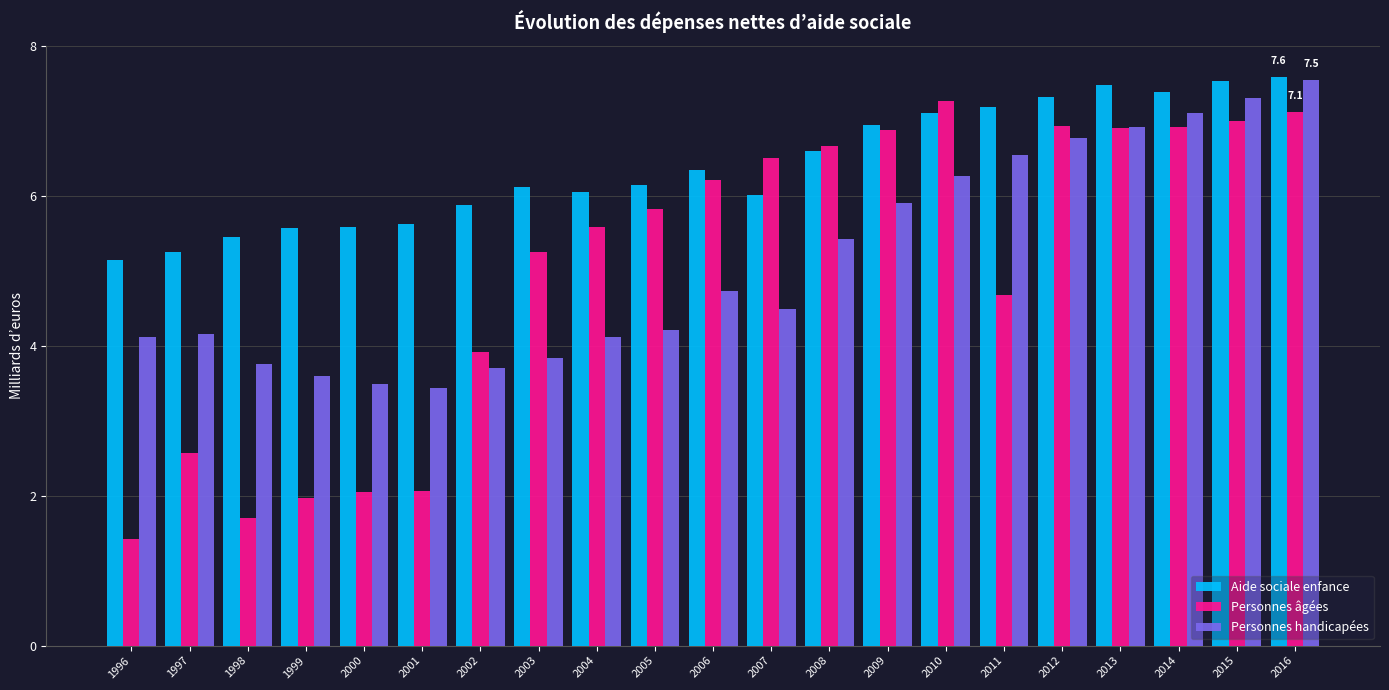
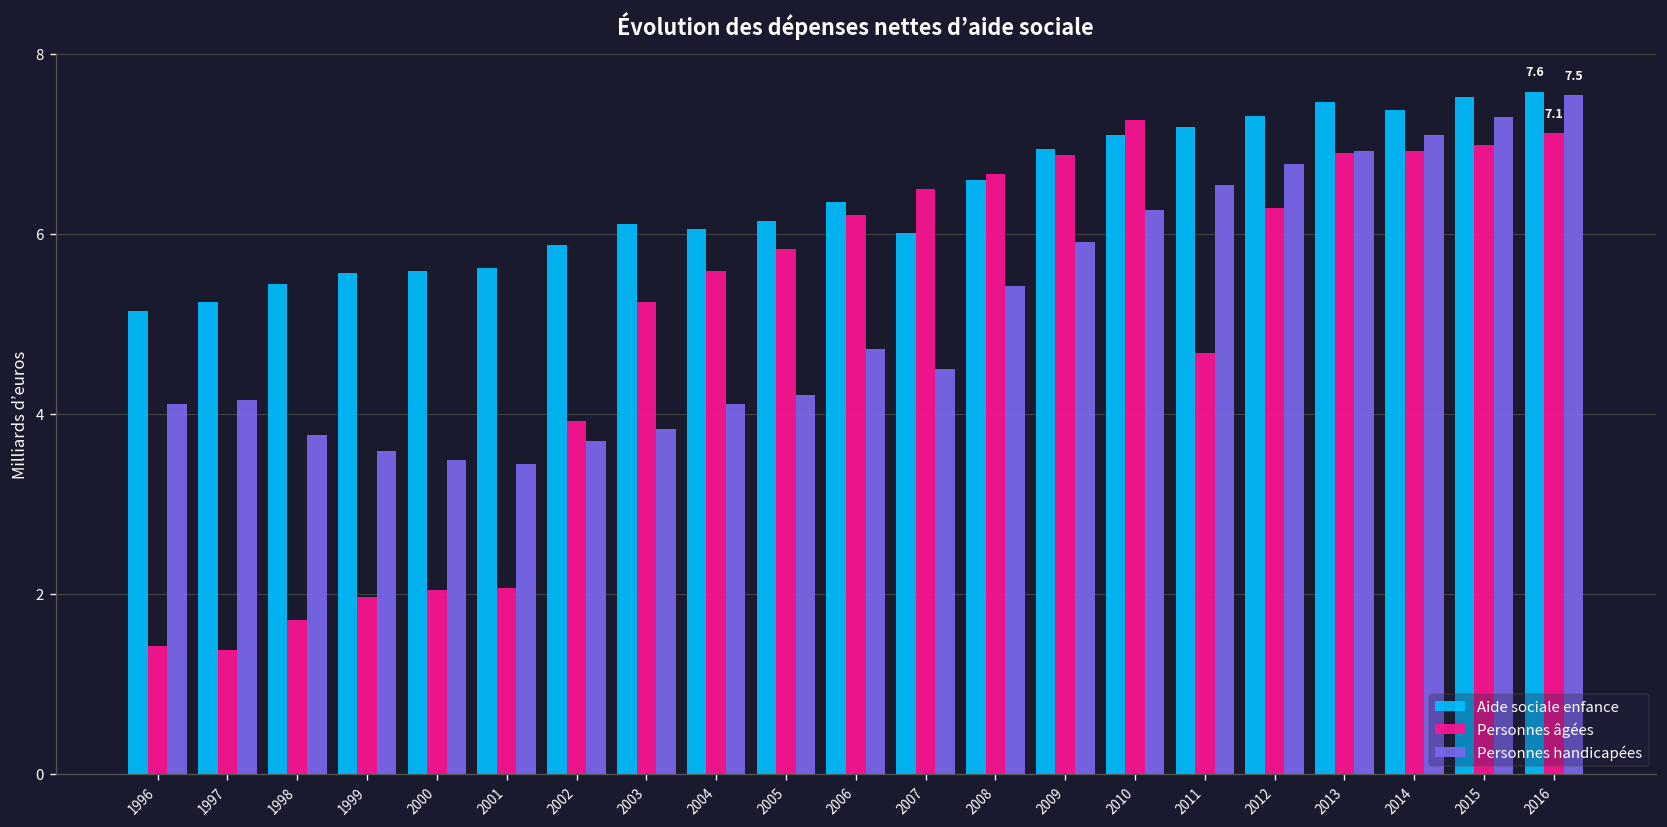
Personnes âgées, 1997: 2.6 -> 1.4
Personnes âgées, 2012: 6.9 -> 6.3
